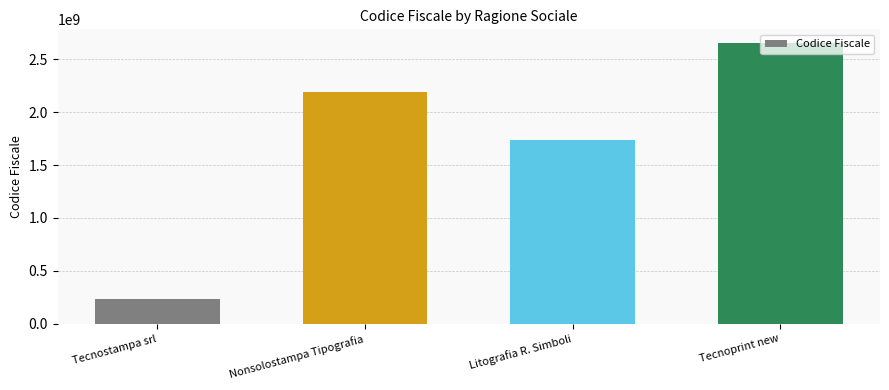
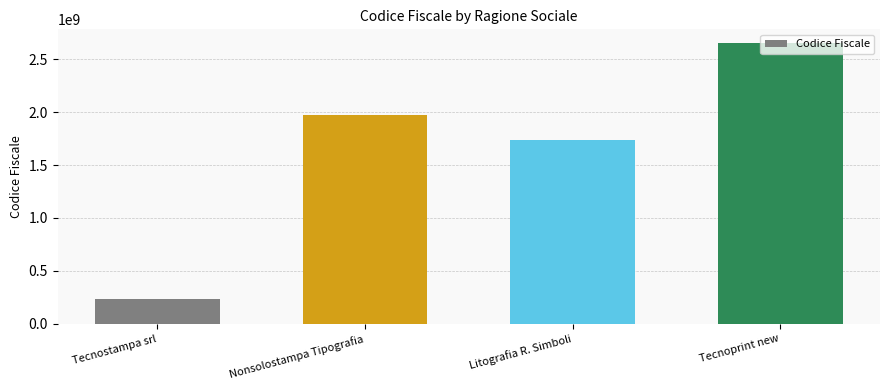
Nonsolostampa Tipografia: 2190000000 -> 1980000000
